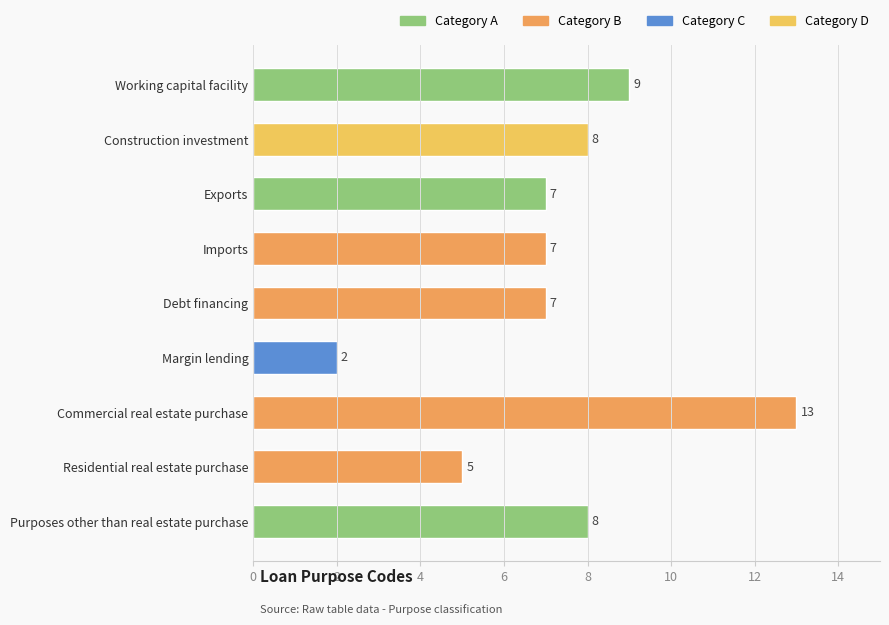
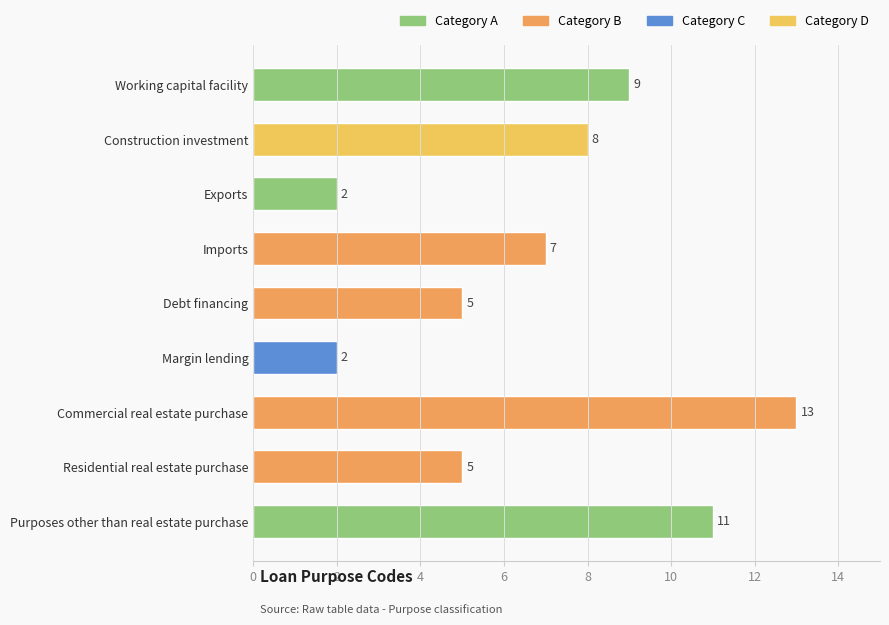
Exports: 7 -> 2
Debt financing: 7 -> 5
Purposes other than real estate purchase: 8 -> 11
